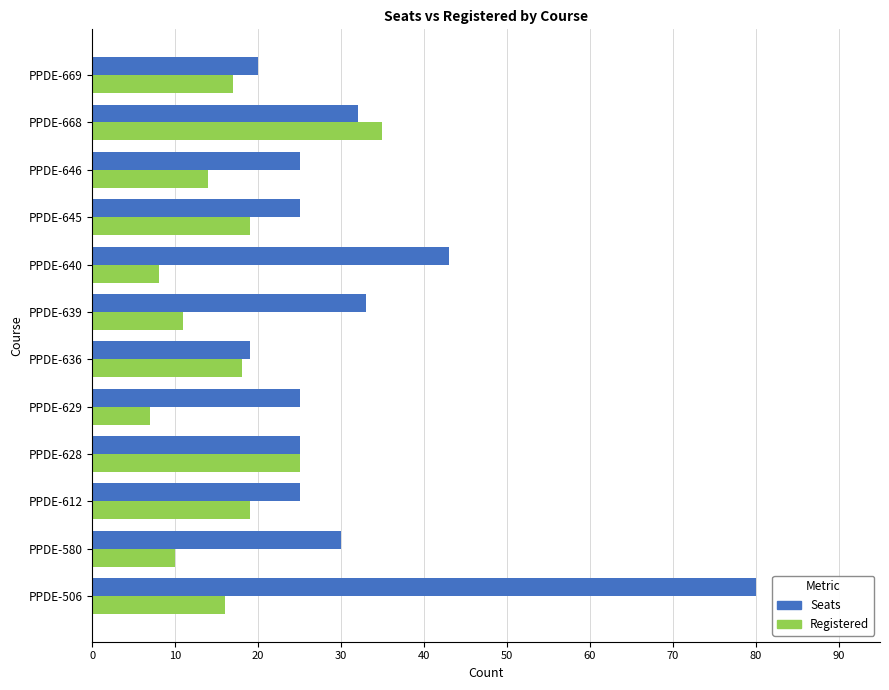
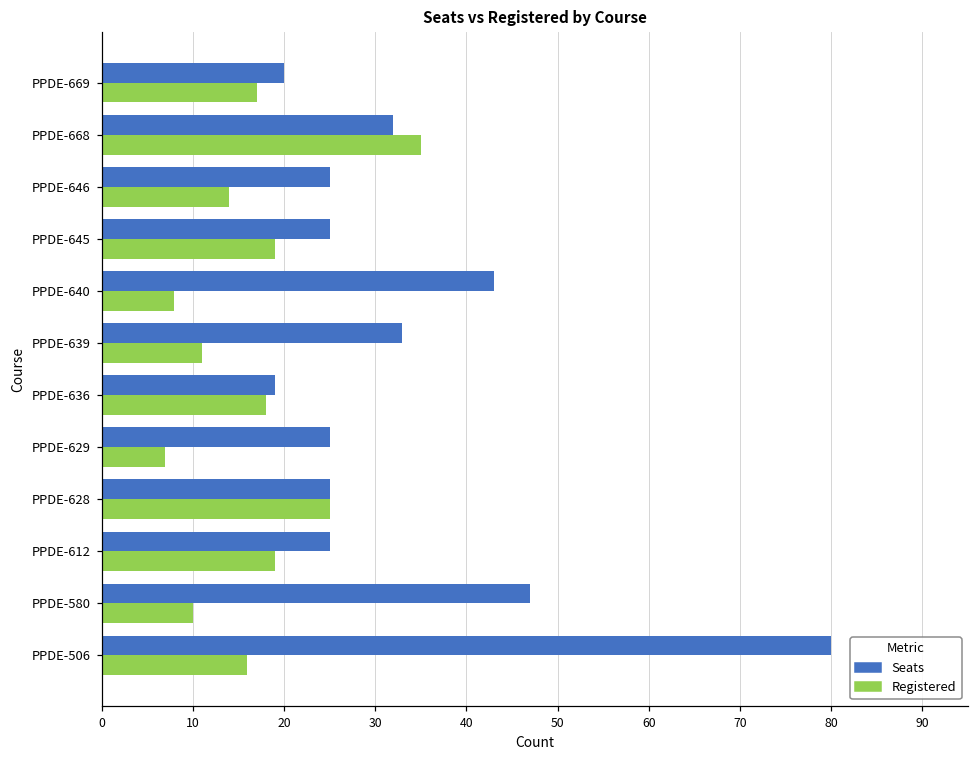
Seats, PPDE-580: 30 -> 47
